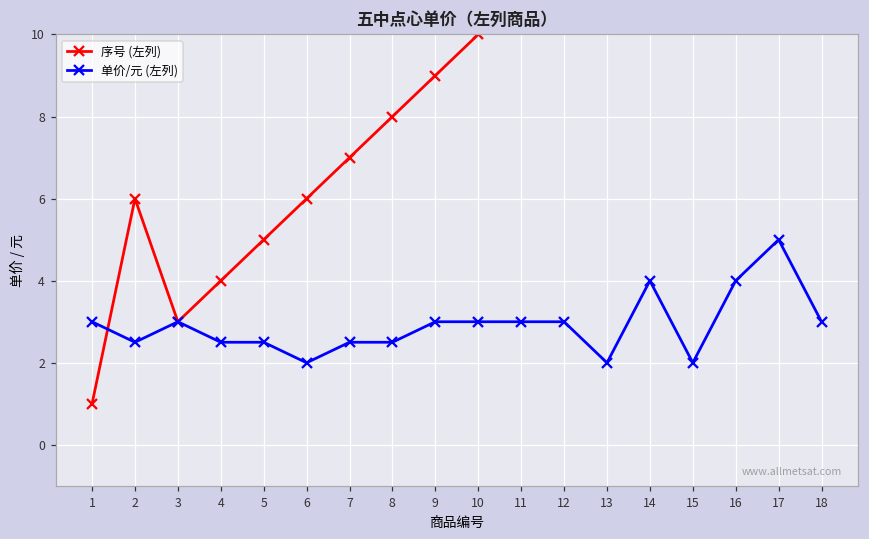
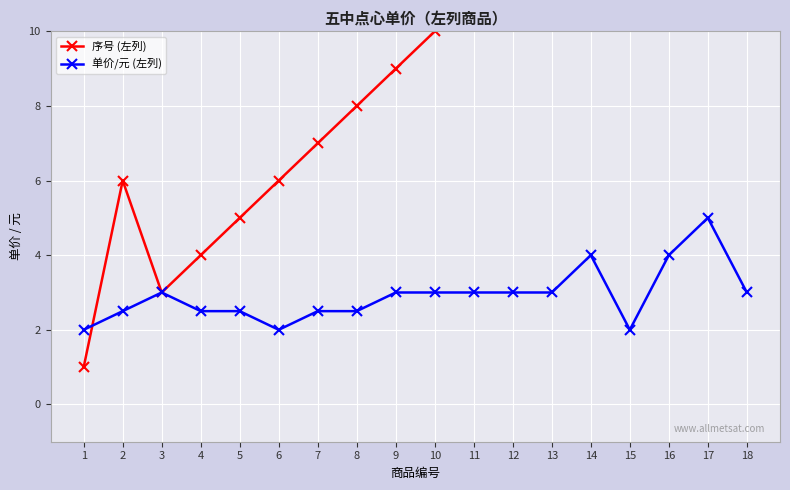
单价/元 (左列), 1: 3 -> 2
单价/元 (左列), 13: 2 -> 3
